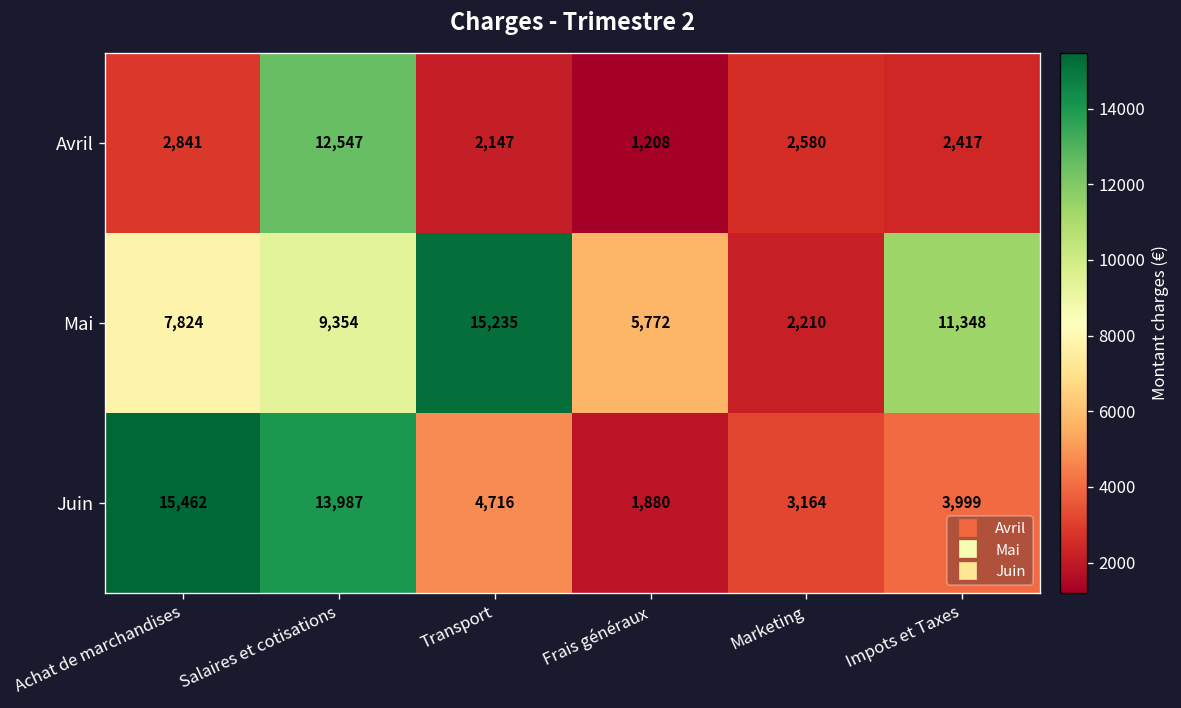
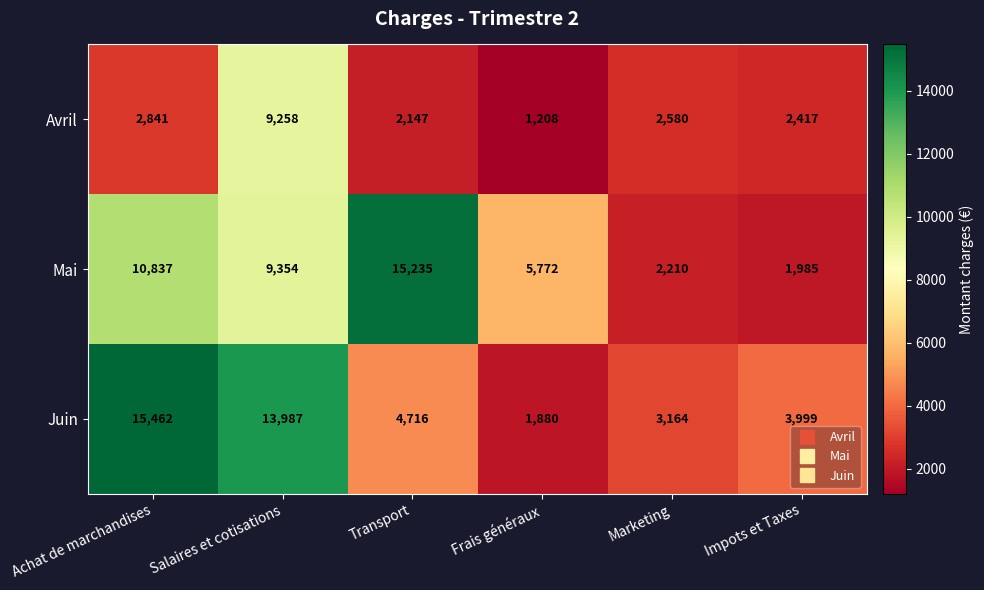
Avril, Salaires et cotisations: 12,547 -> 9,258
Mai, Achat de marchandises: 7,824 -> 10,837
Mai, Impots et Taxes: 11,348 -> 1,985
